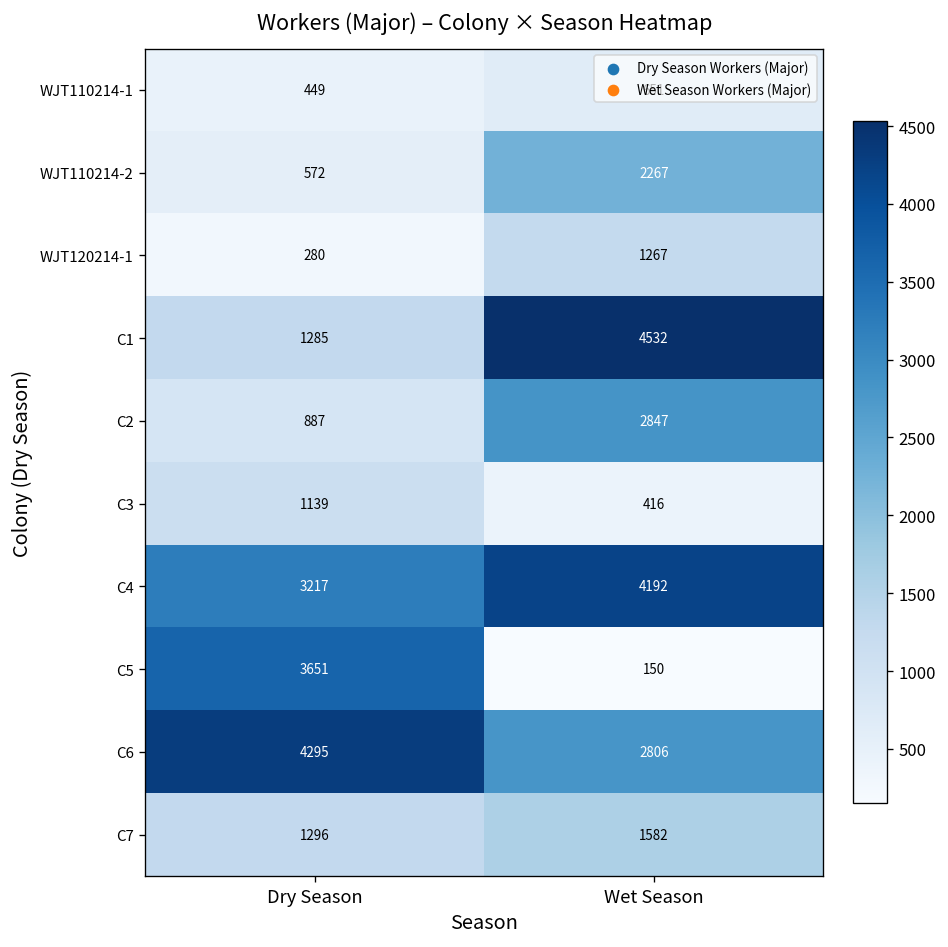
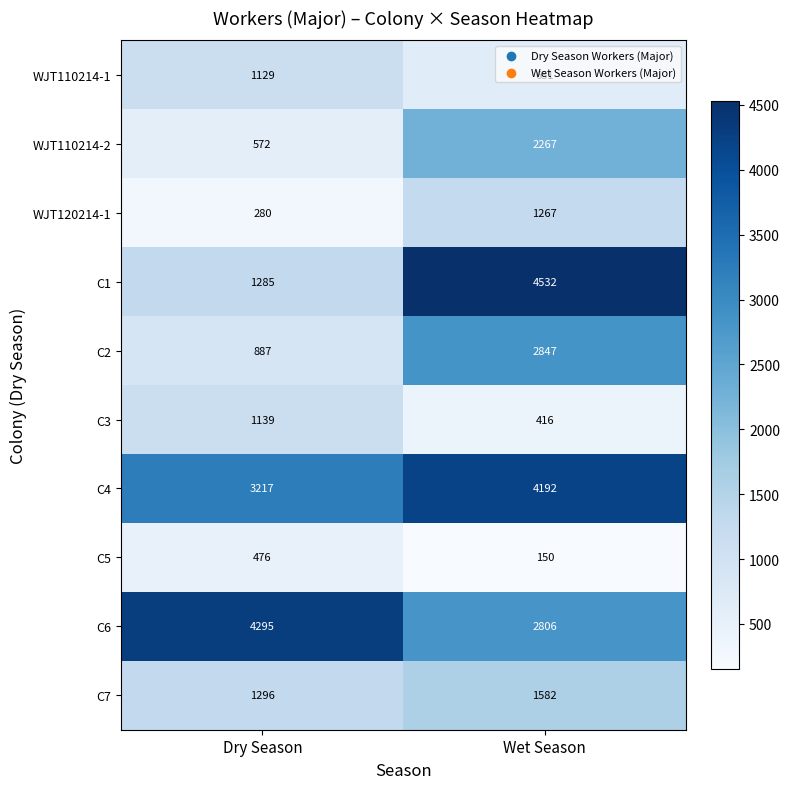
WJT110214-1, Dry Season: 449 -> 1129
C5, Dry Season: 3651 -> 476
